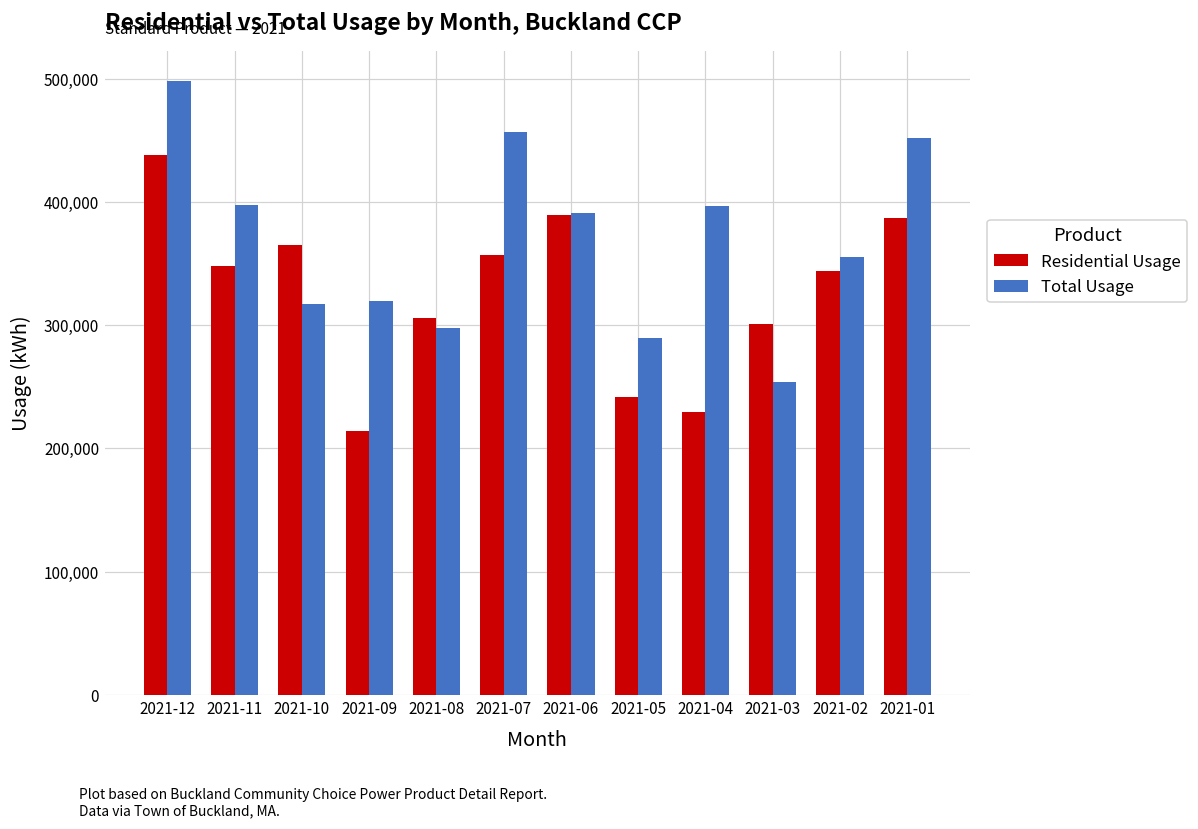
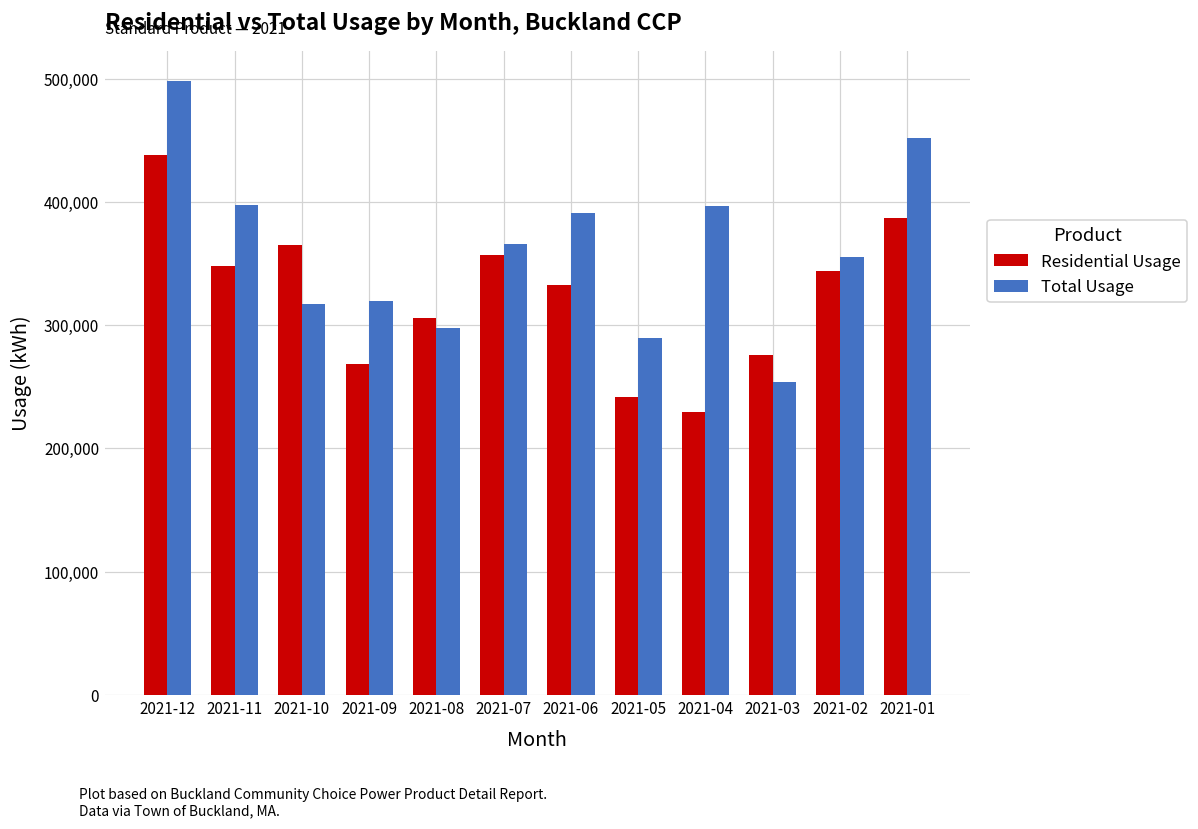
Residential Usage, 2021-09: 214,000 -> 268,000
Total Usage, 2021-07: 457,000 -> 366,000
Residential Usage, 2021-06: 390,000 -> 333,000
Residential Usage, 2021-03: 301,000 -> 276,000
